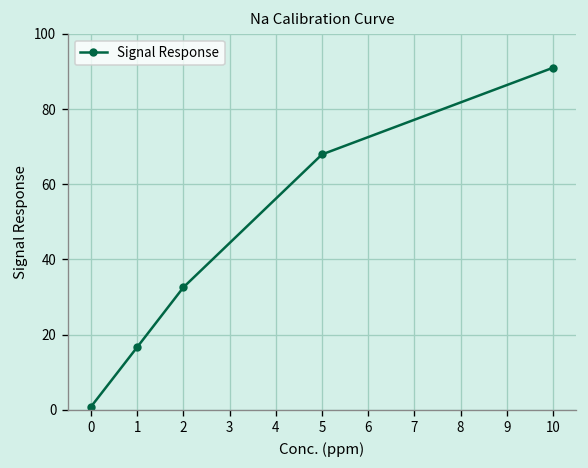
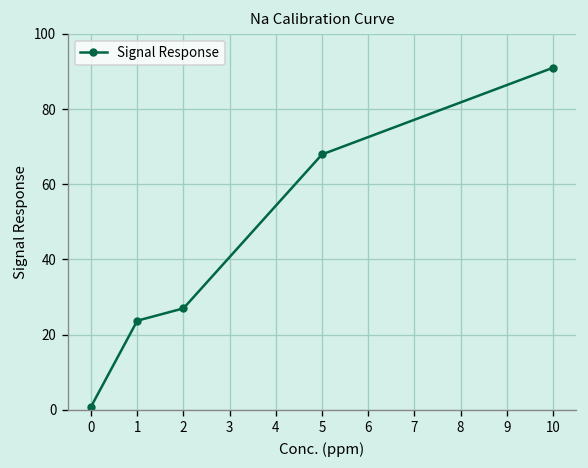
1: 17 -> 24
2: 33 -> 27
